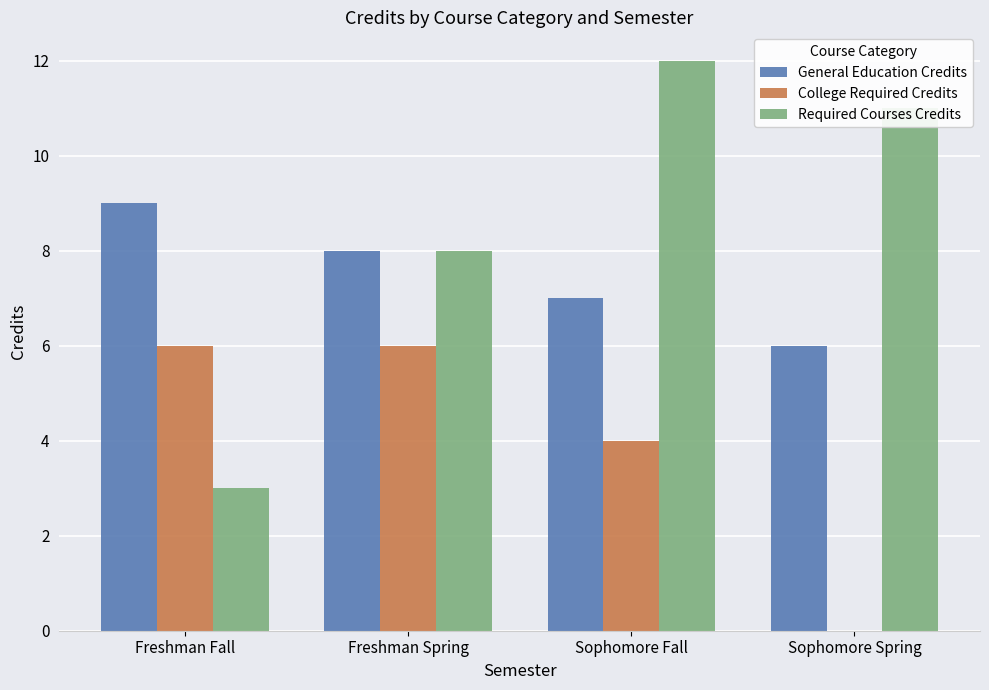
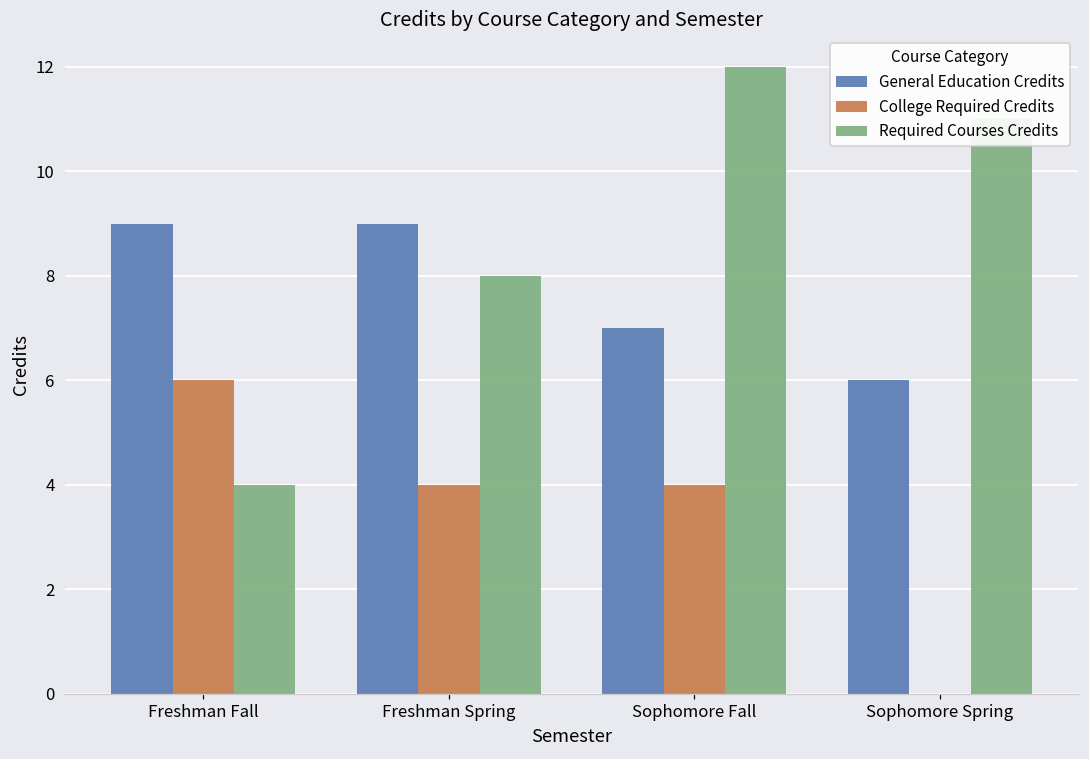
Required Courses Credits, Freshman Fall: 3 -> 4
General Education Credits, Freshman Spring: 8 -> 9
College Required Credits, Freshman Spring: 6 -> 4
